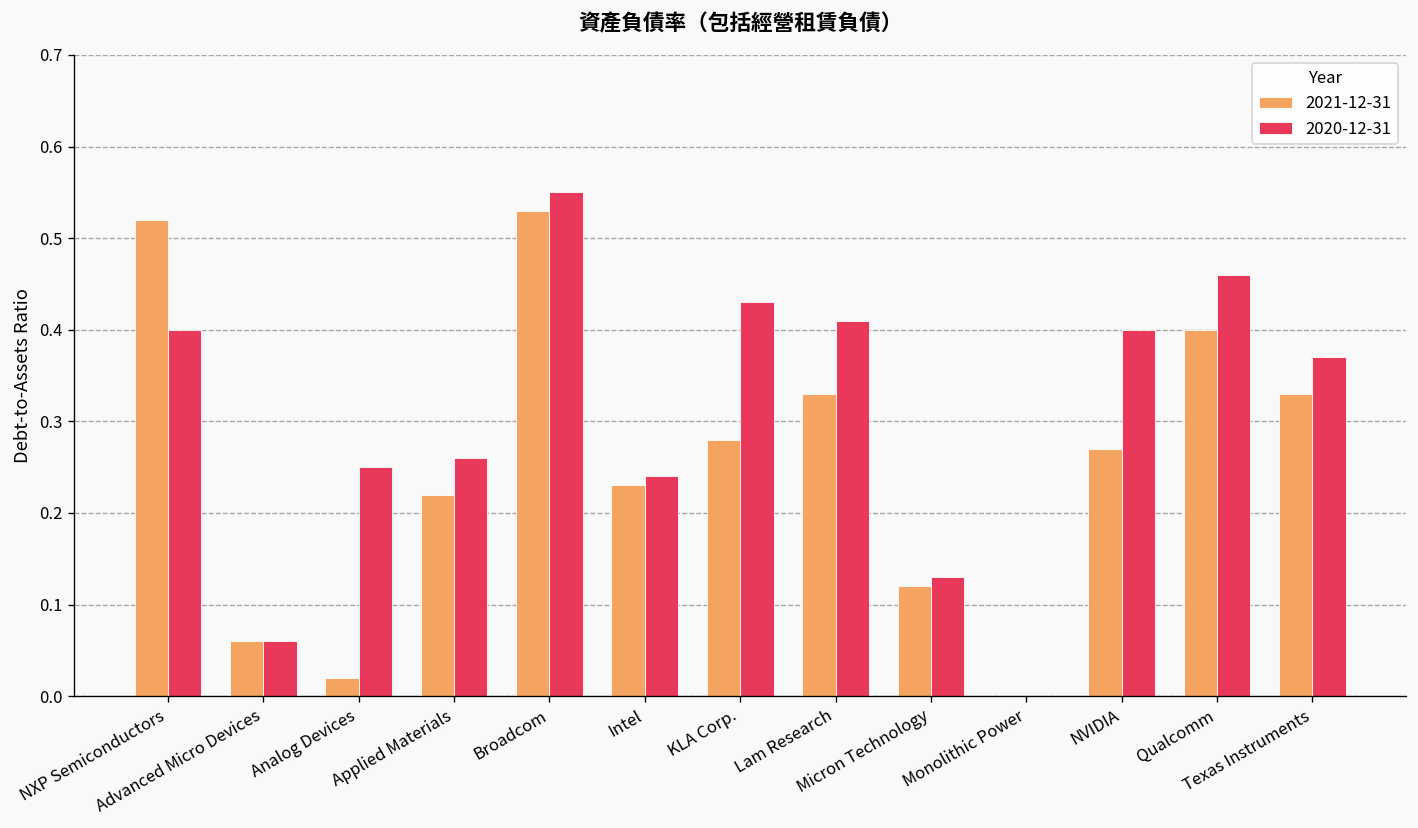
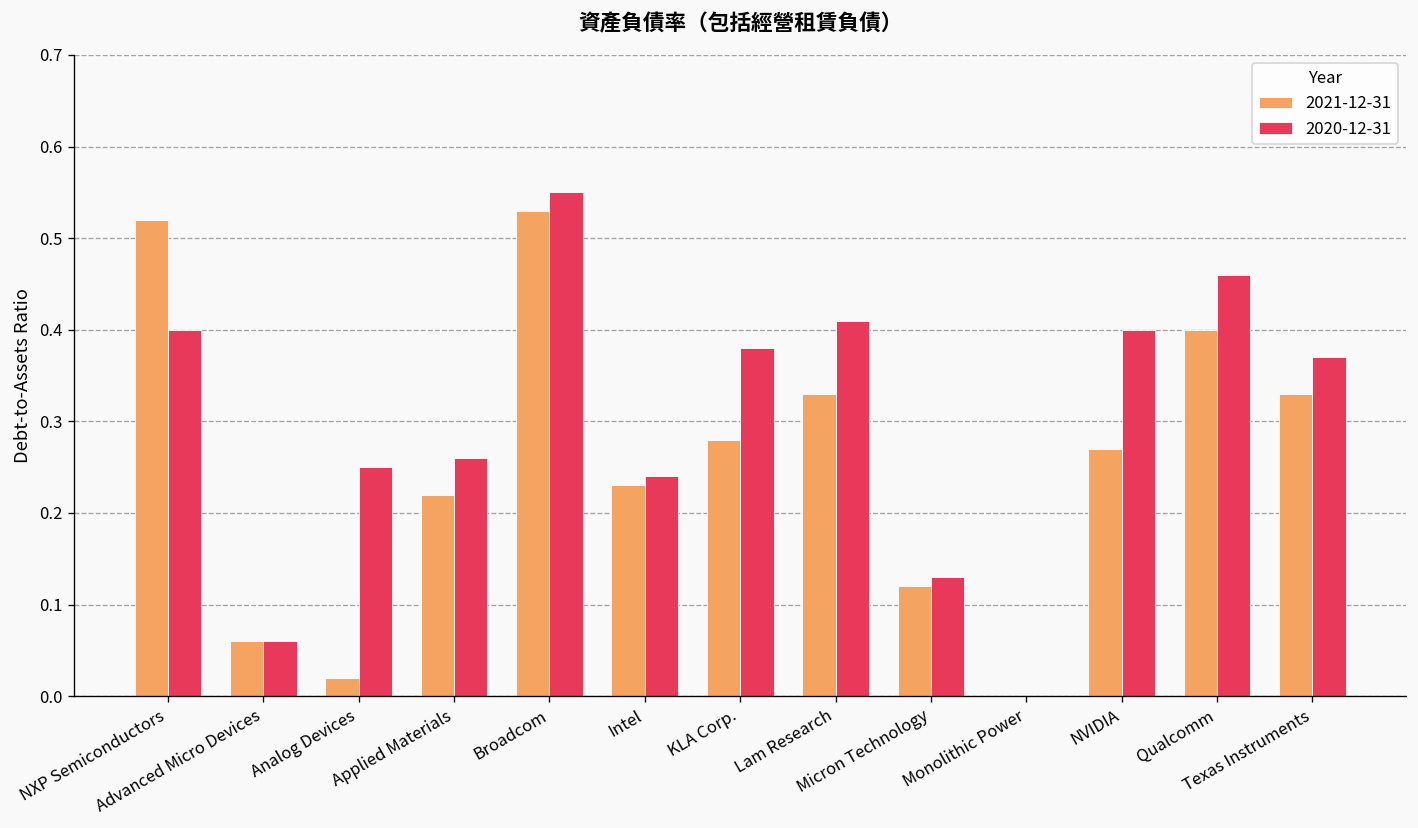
2020-12-31, KLA Corp.: 0.43 -> 0.38
